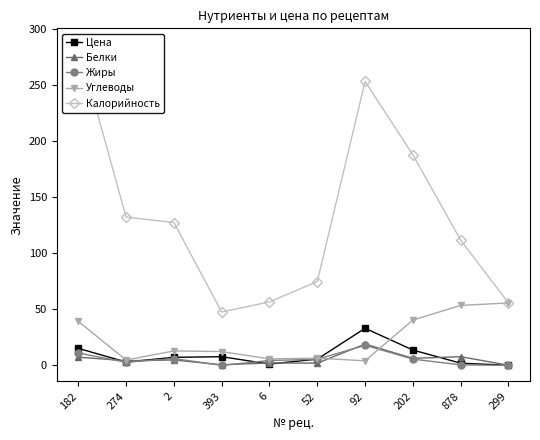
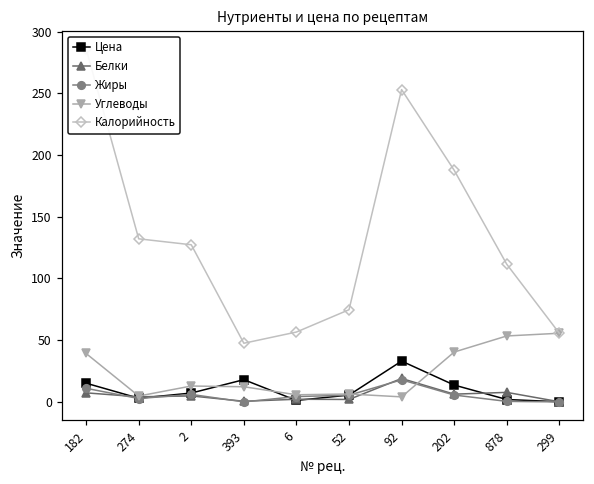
Цена, 393: 8 -> 18
